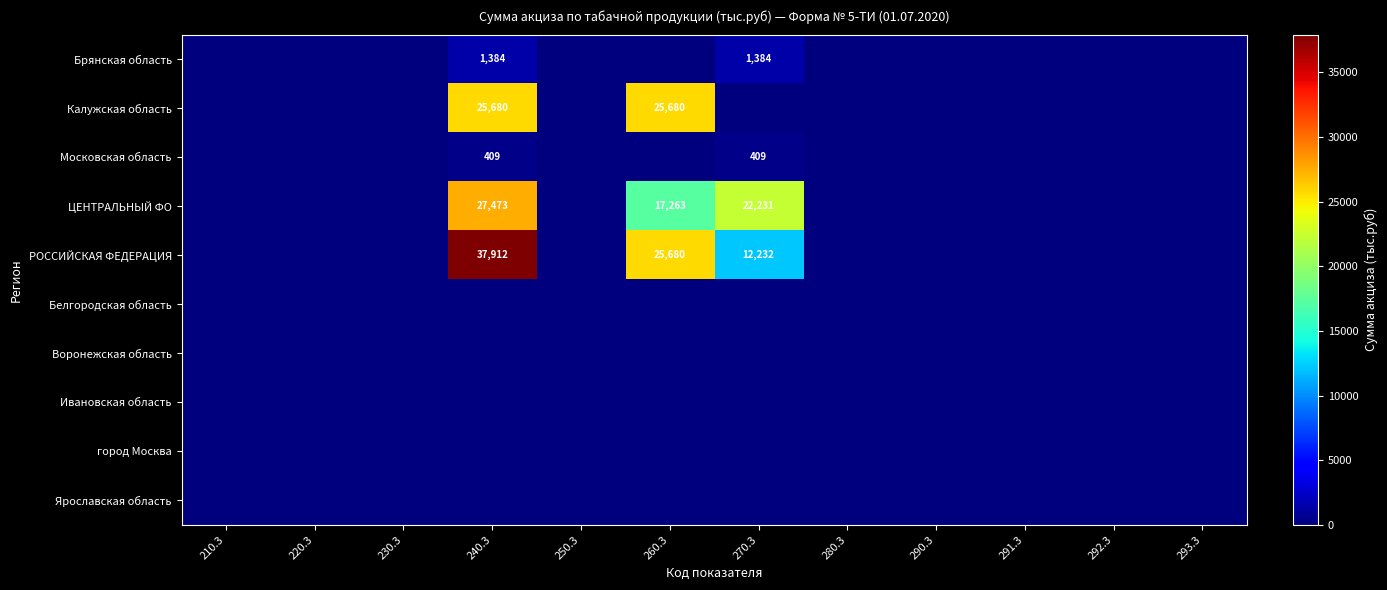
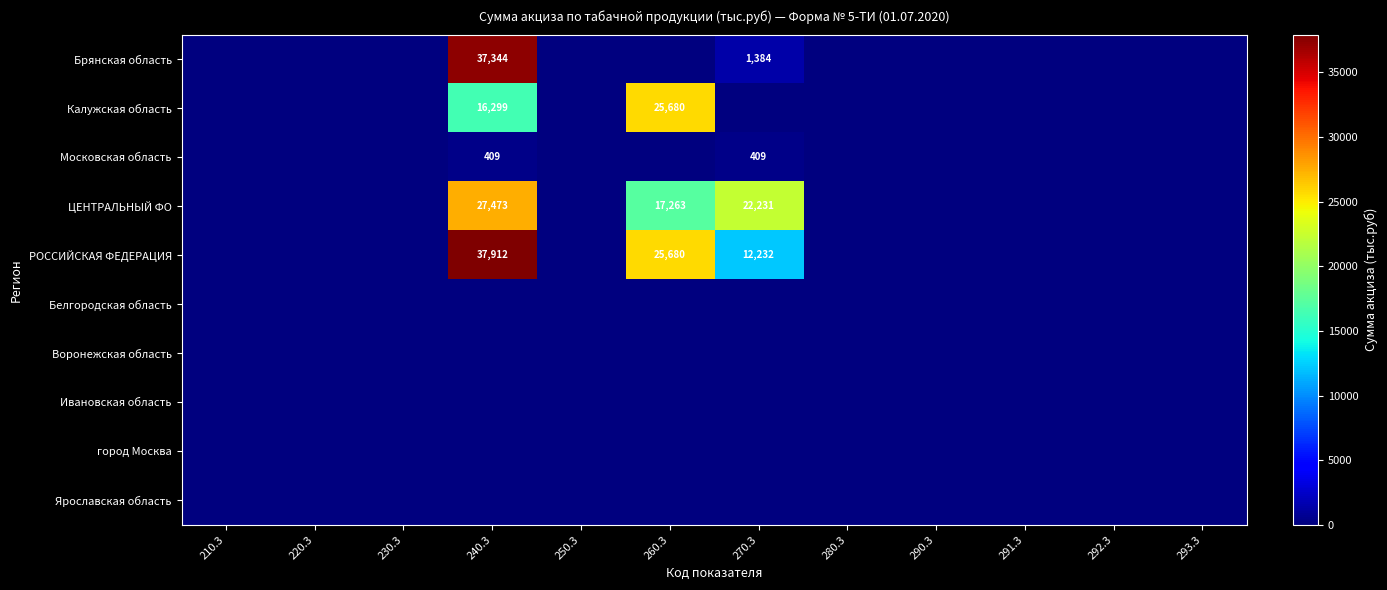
Брянская область, 240.3: 1,384 -> 37,344
Калужская область, 240.3: 25,680 -> 16,299
